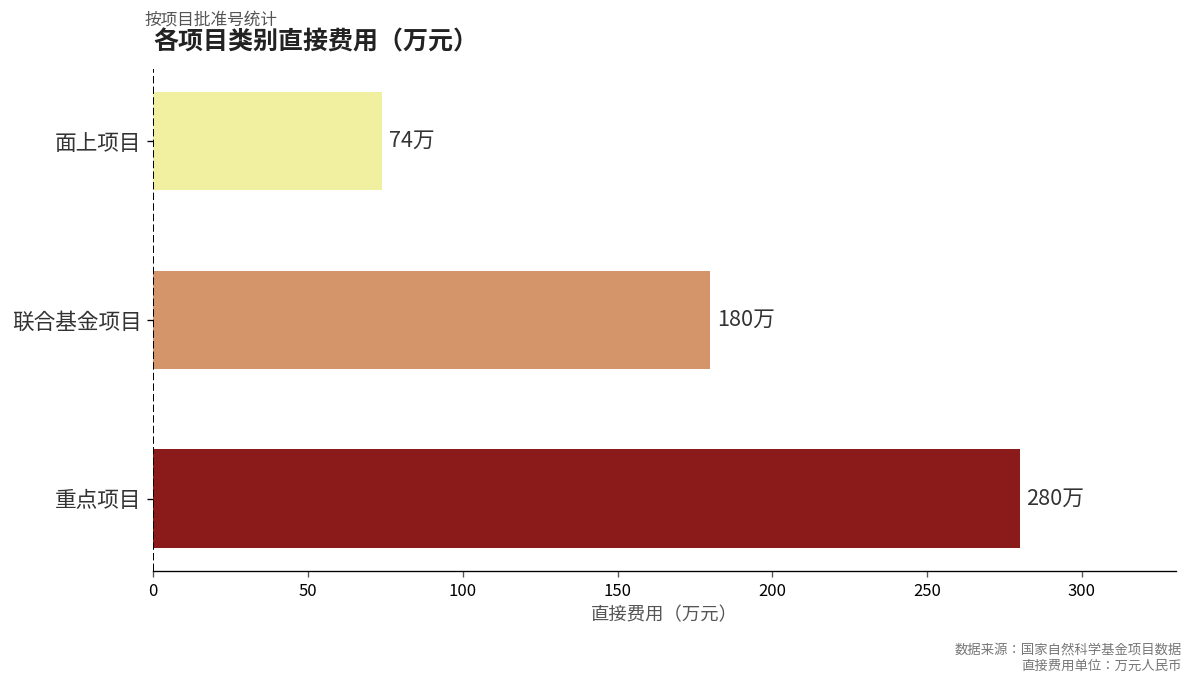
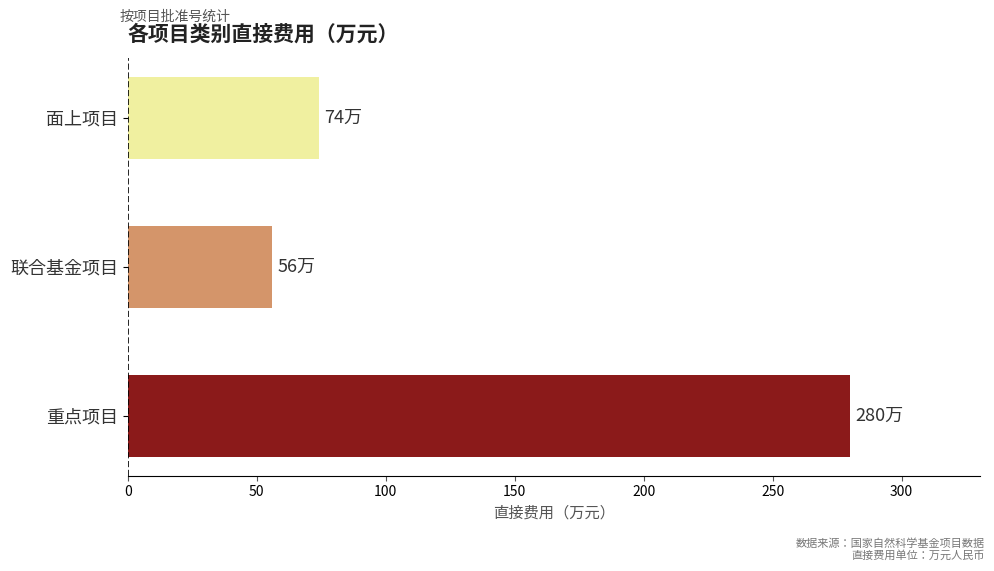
联合基金项目: 180万 -> 56万
